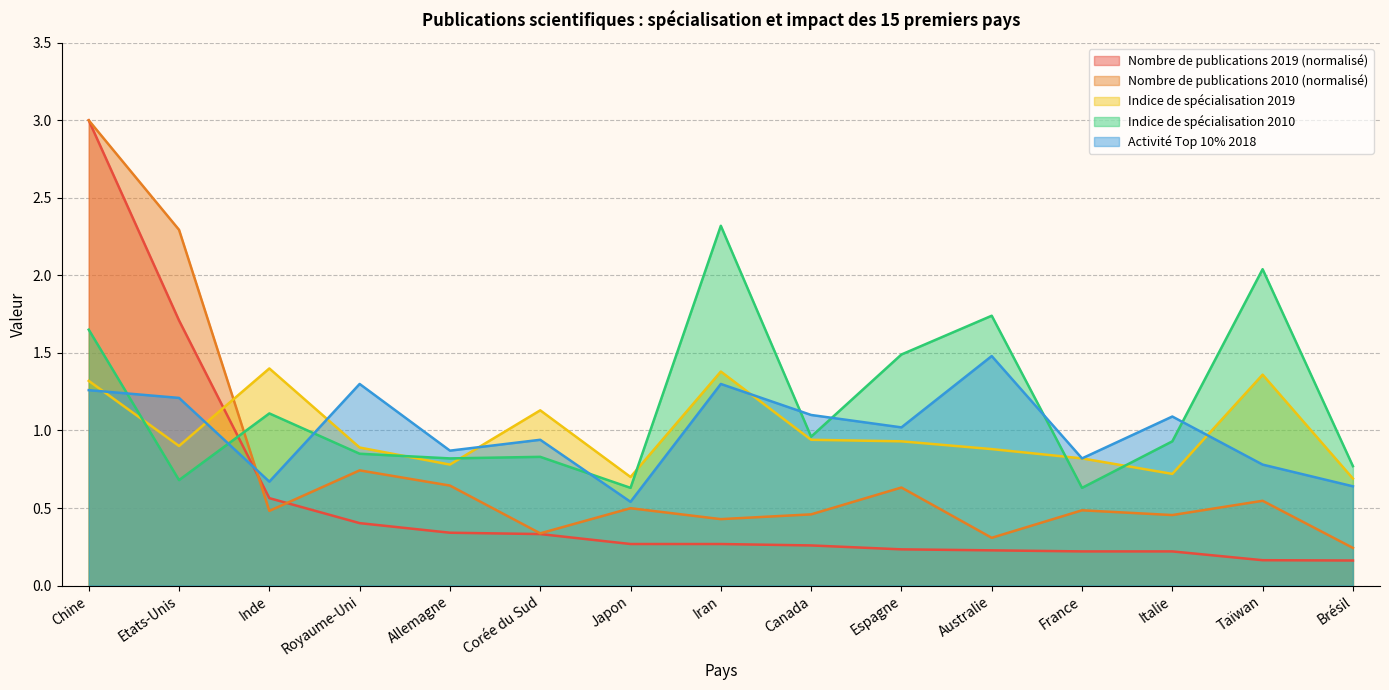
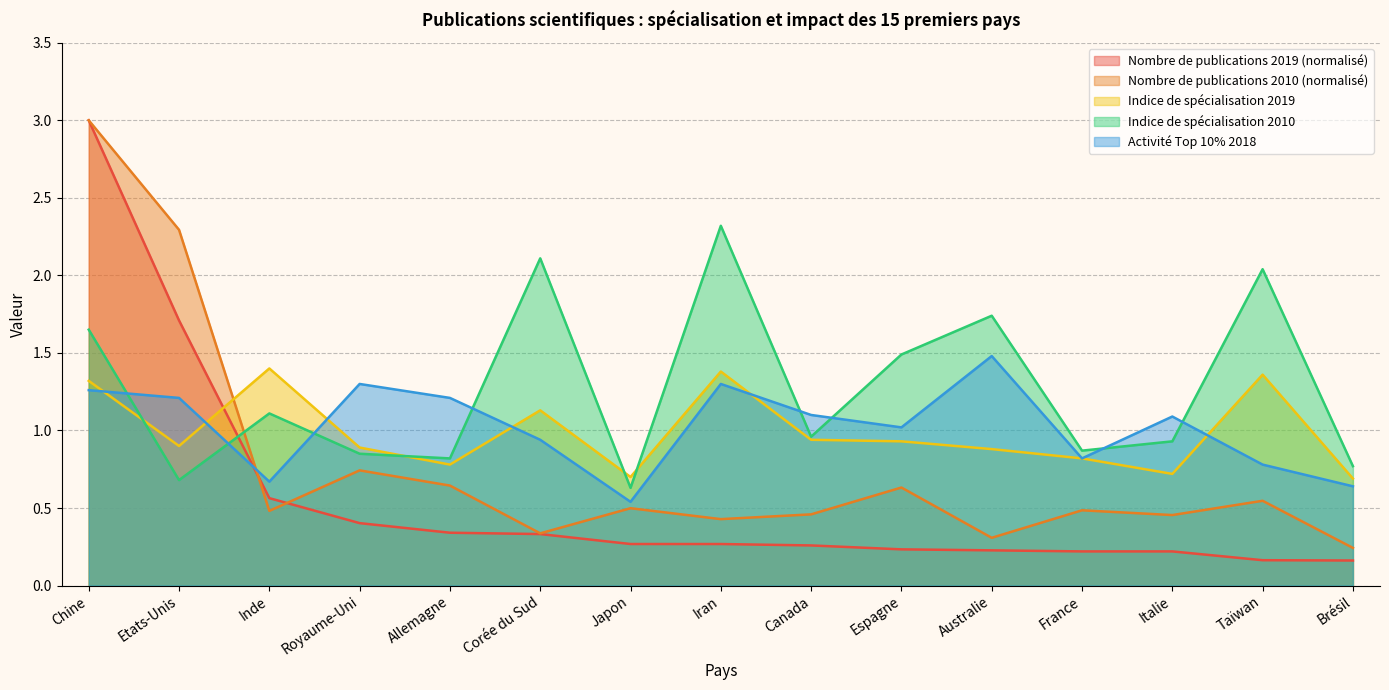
Activité Top 10% 2018, Allemagne: 0.87 -> 1.21
Indice de spécialisation 2010, Corée du Sud: 0.83 -> 2.11
Indice de spécialisation 2010, France: 0.63 -> 0.87
